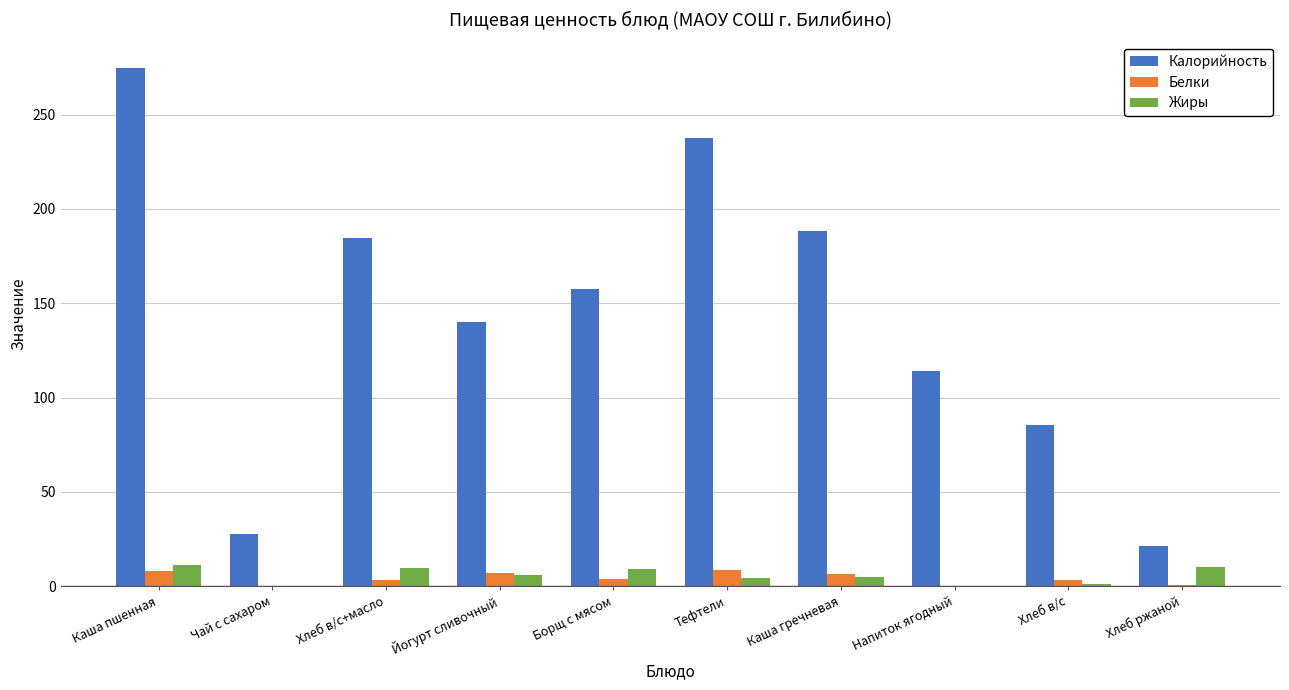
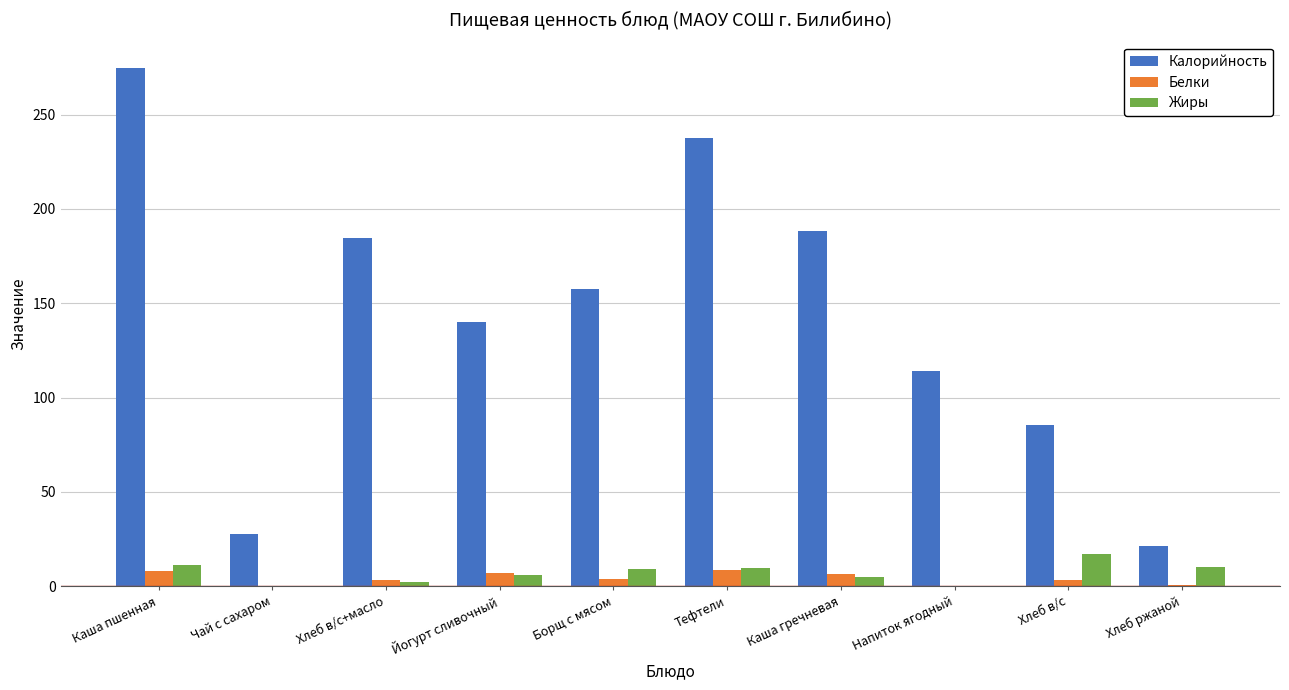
Жиры, Хлеб в/с+масло: 10 -> 2
Жиры, Тефтели: 4 -> 10
Жиры, Хлеб в/с: 1 -> 17
